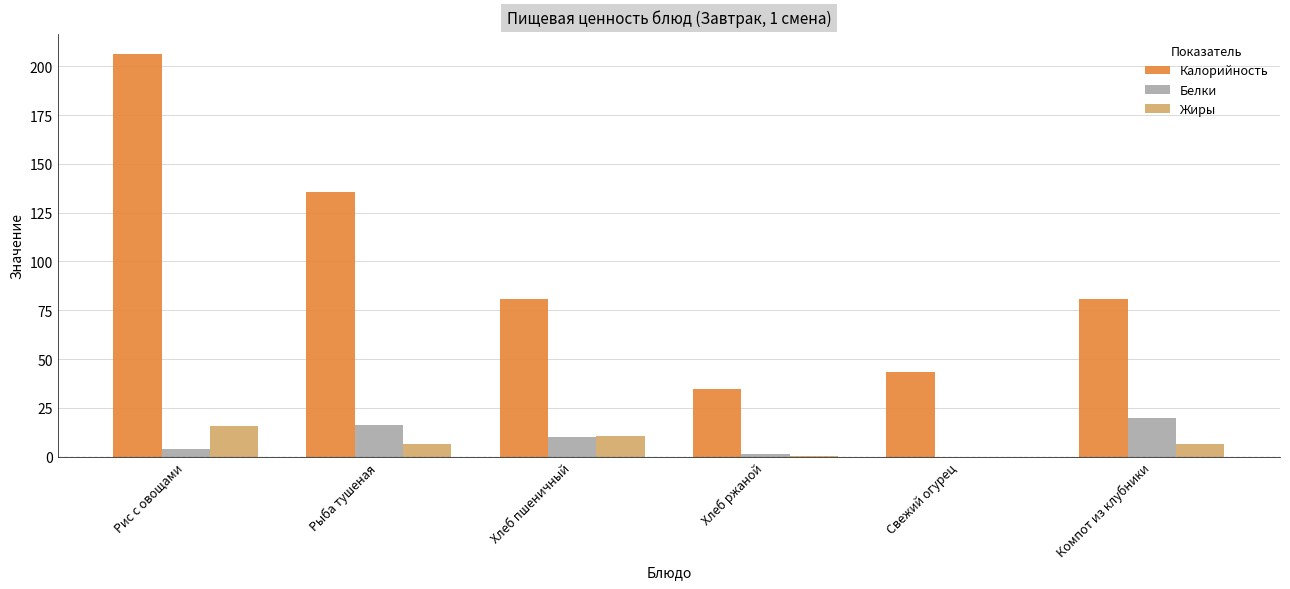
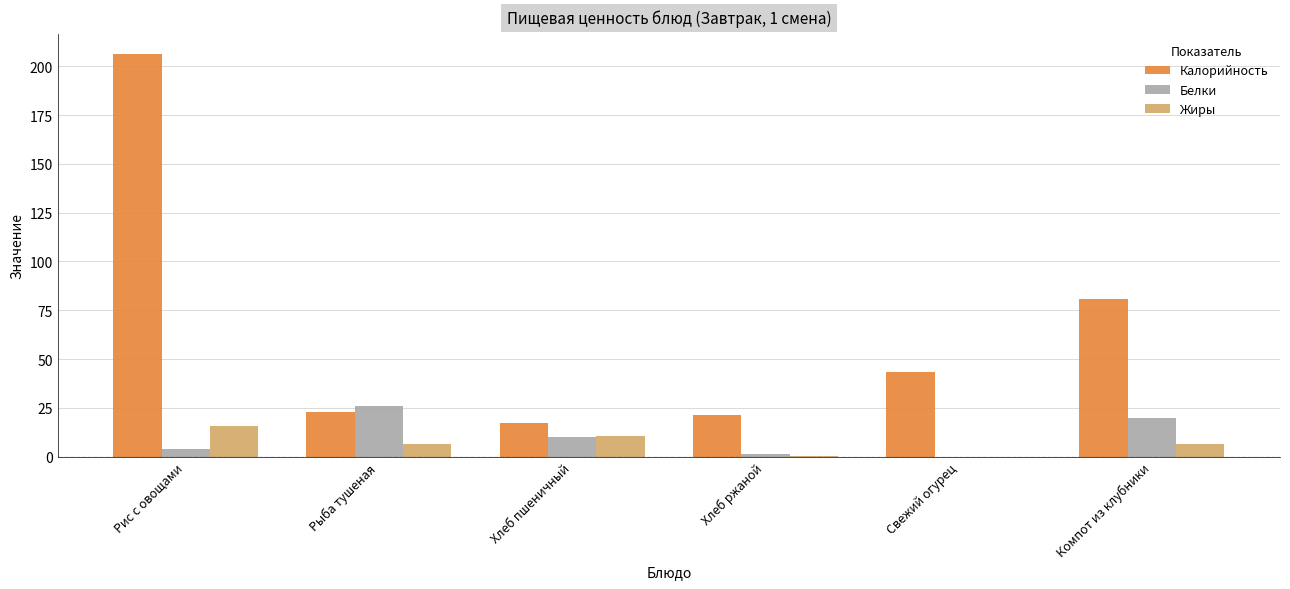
Калорийность, Рыба тушеная: 136 -> 23
Белки, Рыба тушеная: 16 -> 26
Калорийность, Хлеб пшеничный: 81 -> 17
Калорийность, Хлеб ржаной: 35 -> 21
